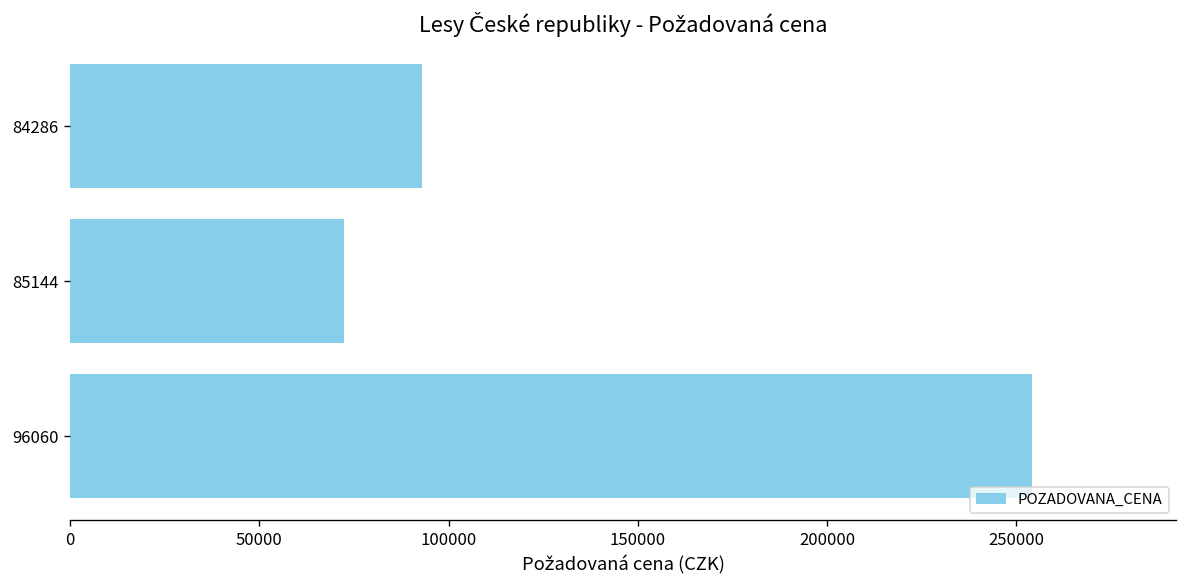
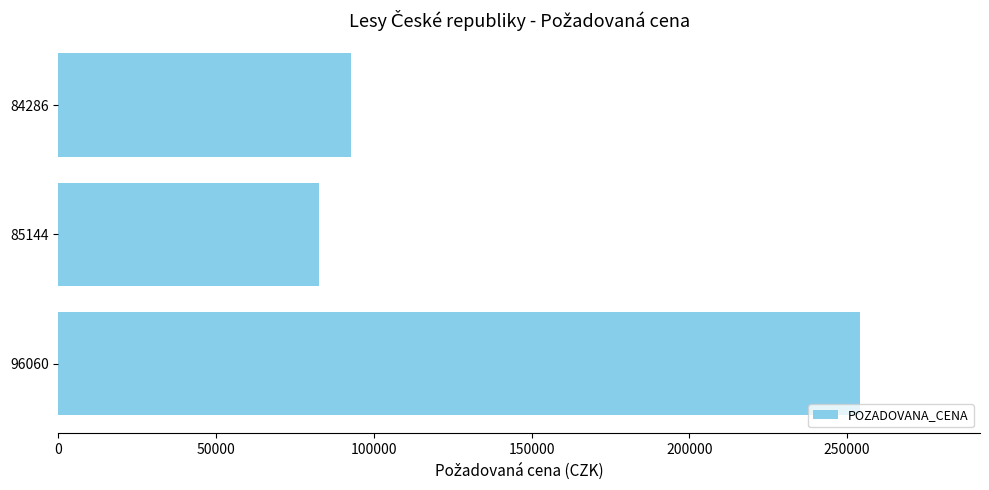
85144: 72000 -> 83000
